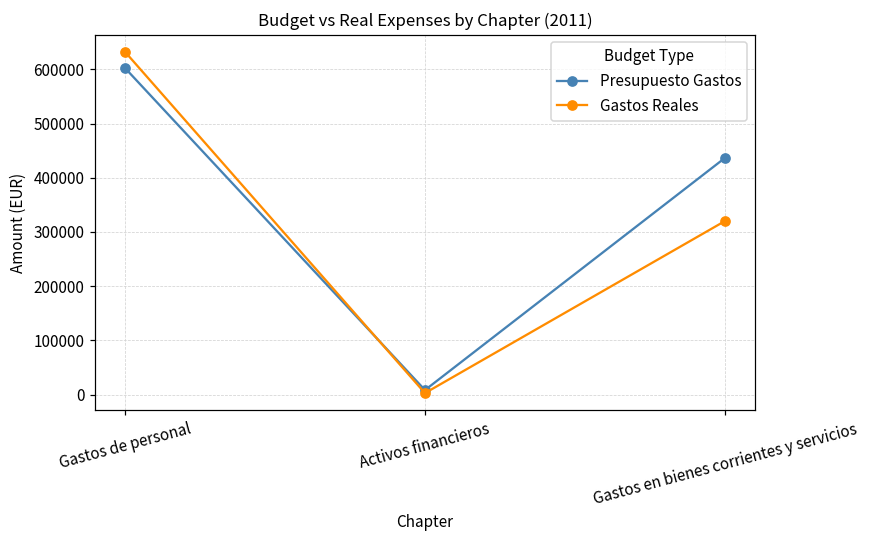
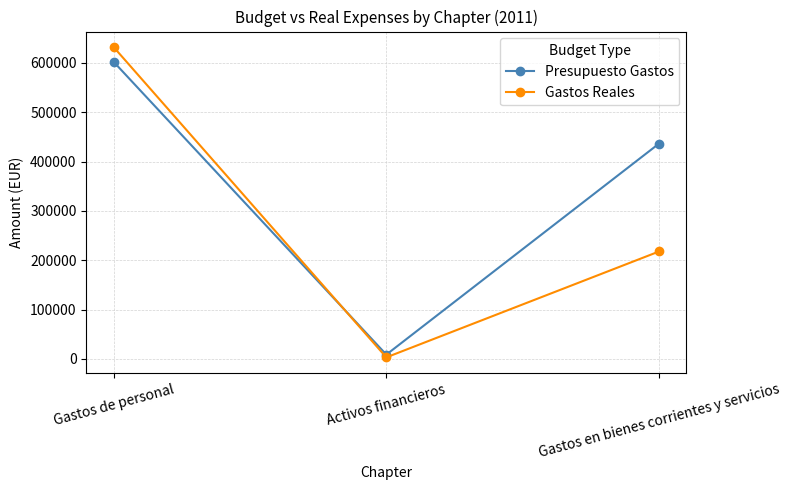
Gastos Reales, Gastos en bienes corrientes y servicios: 320000 -> 220000
